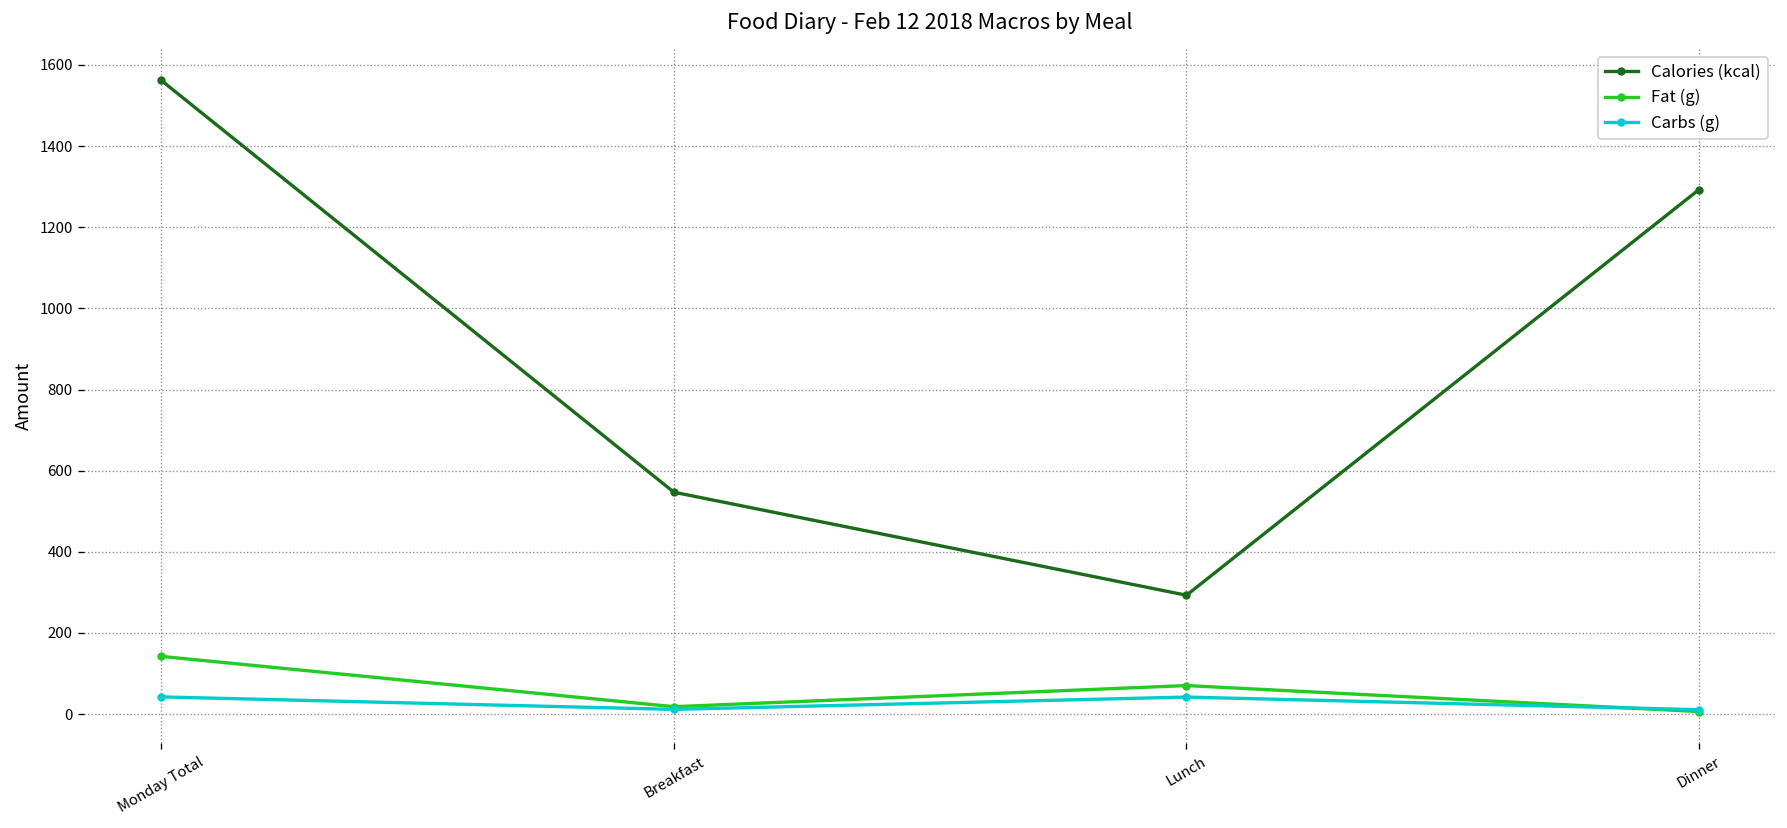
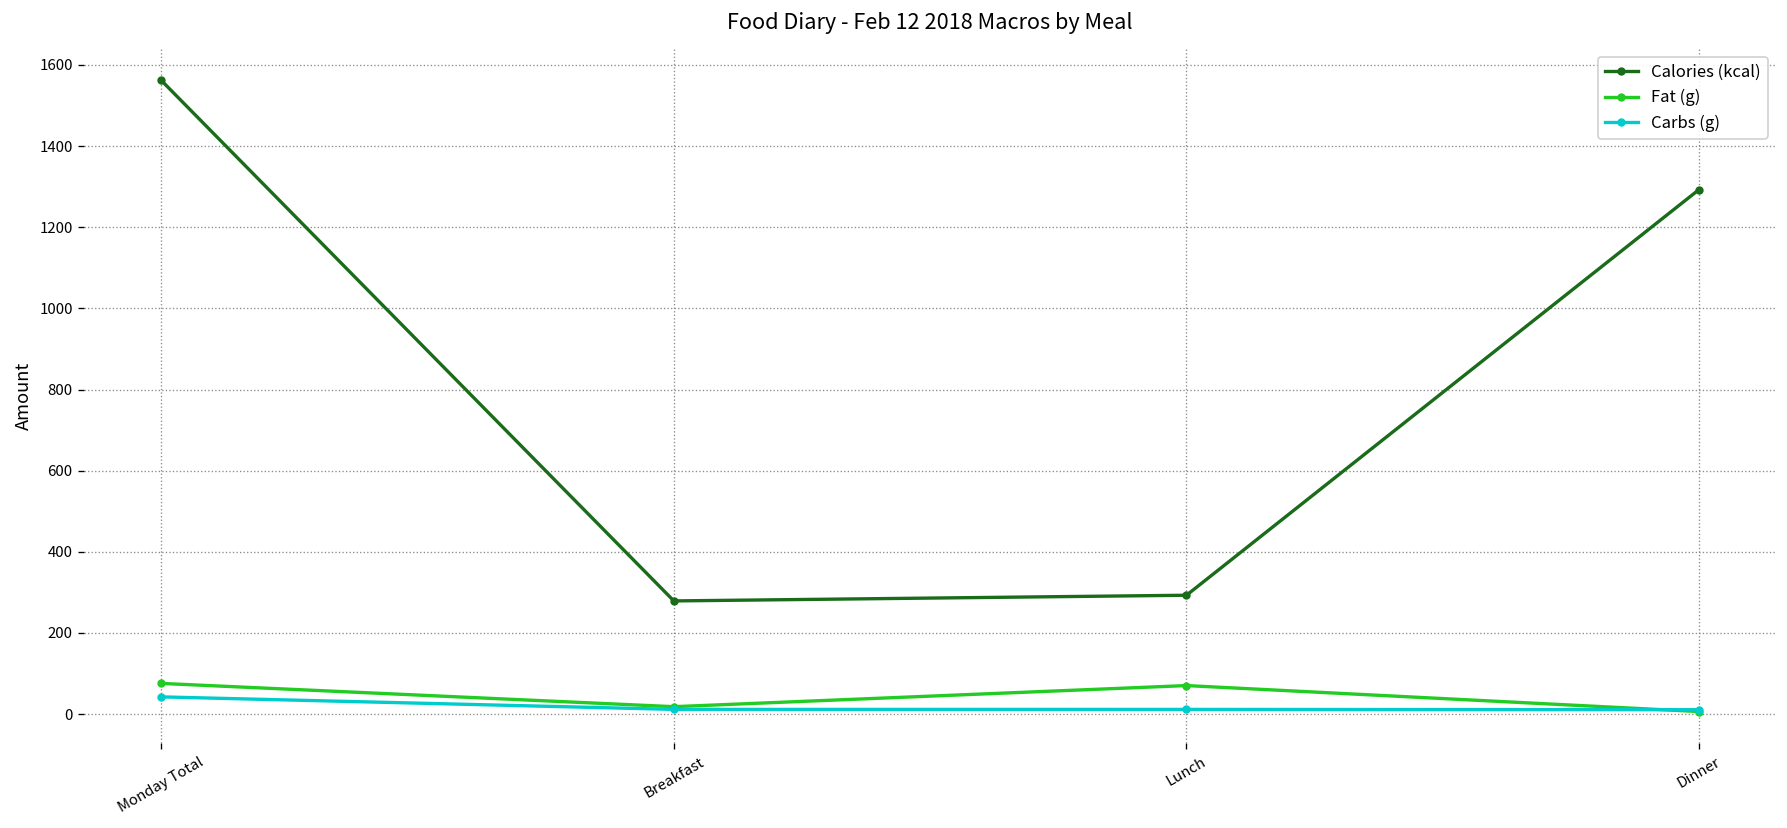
Fat (g), Monday Total: 140 -> 80
Calories (kcal), Breakfast: 550 -> 280
Carbs (g), Lunch: 40 -> 10
